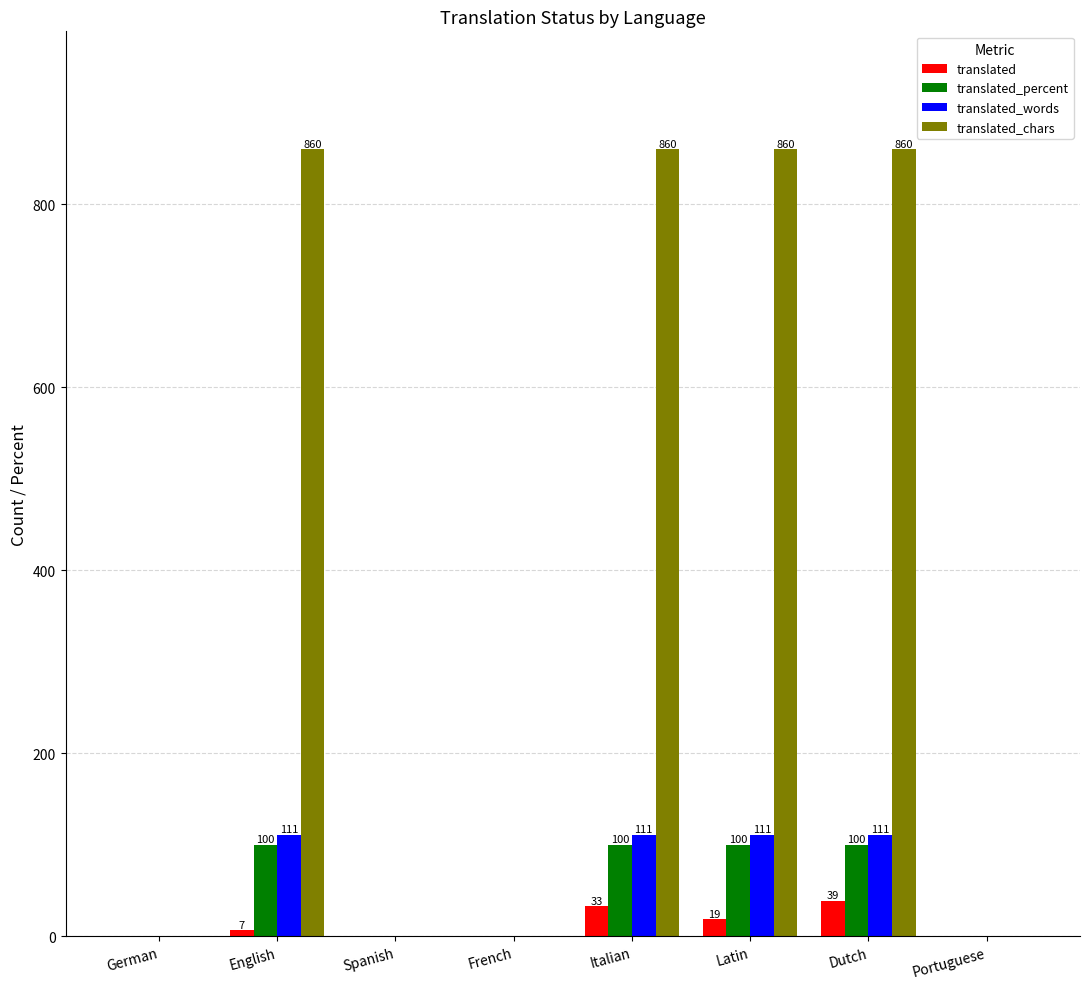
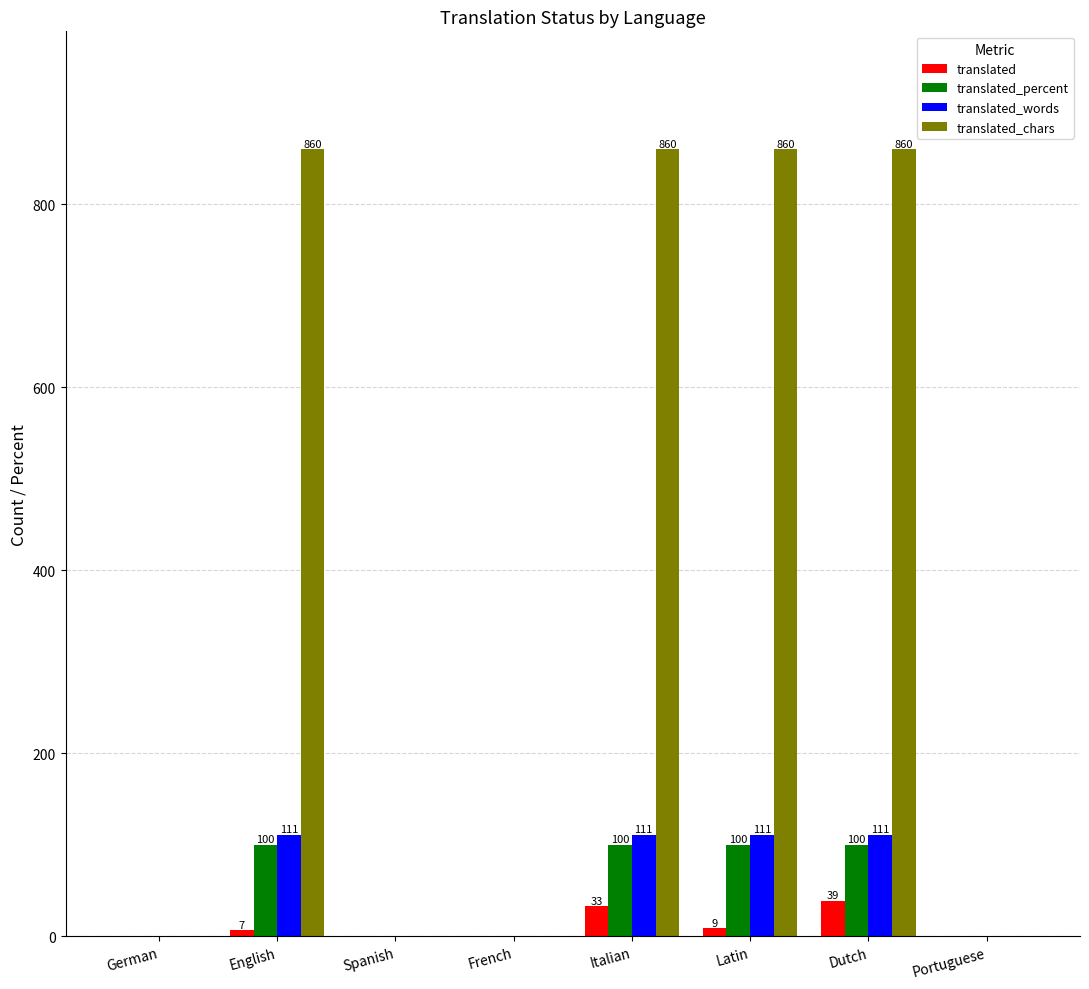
translated, Latin: 19 -> 9
